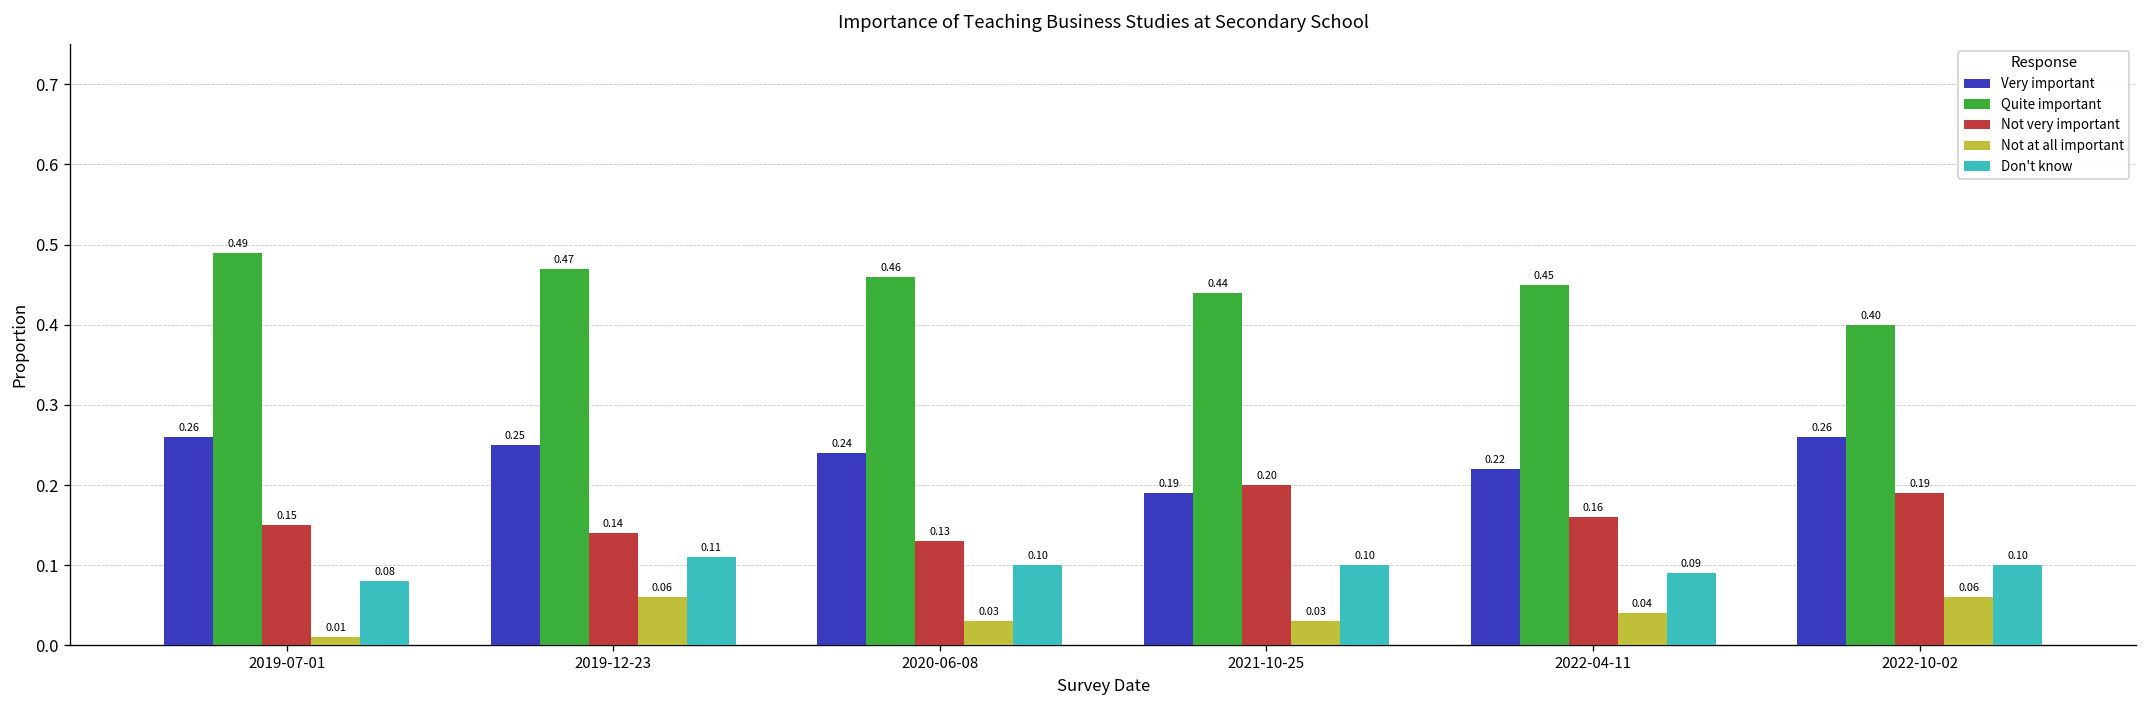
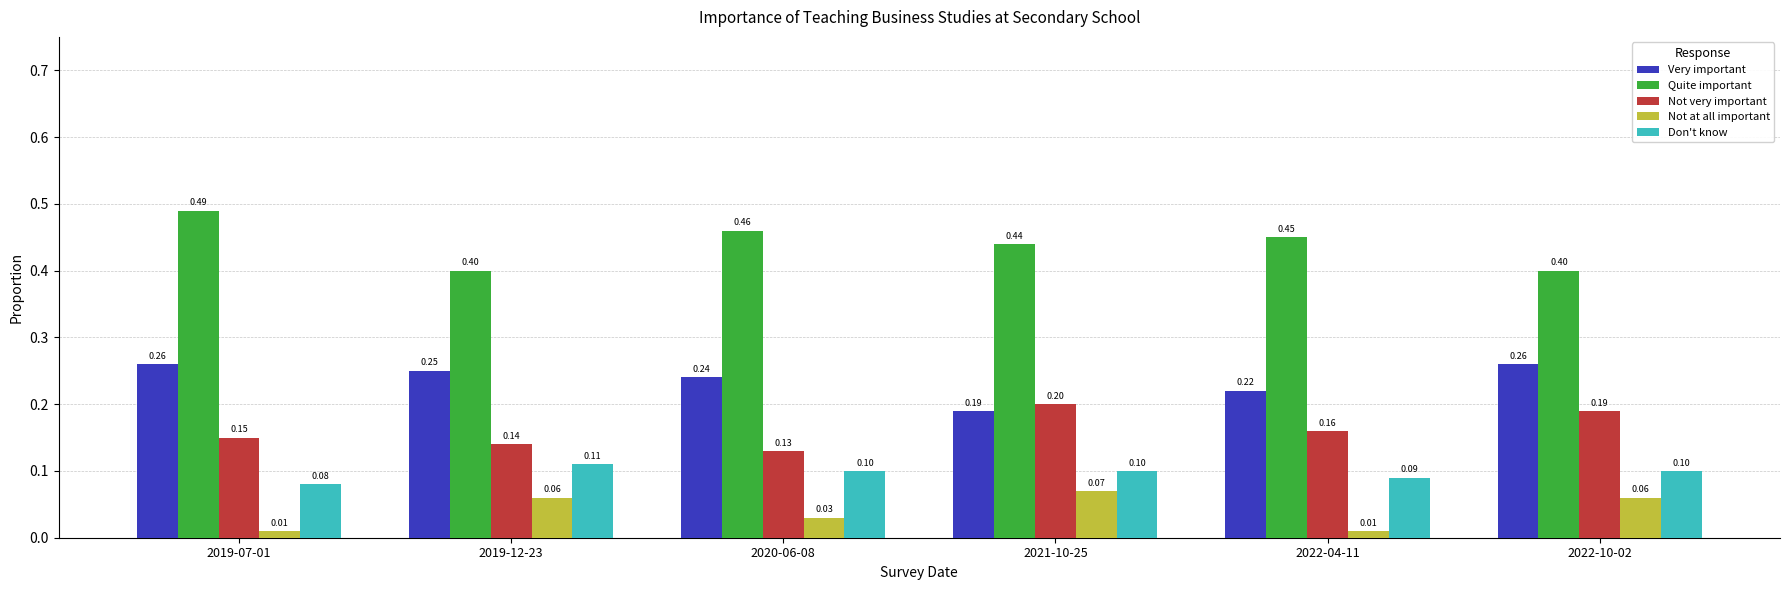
Quite important, 2019-12-23: 0.47 -> 0.40
Not at all important, 2021-10-25: 0.03 -> 0.07
Not at all important, 2022-04-11: 0.04 -> 0.01
